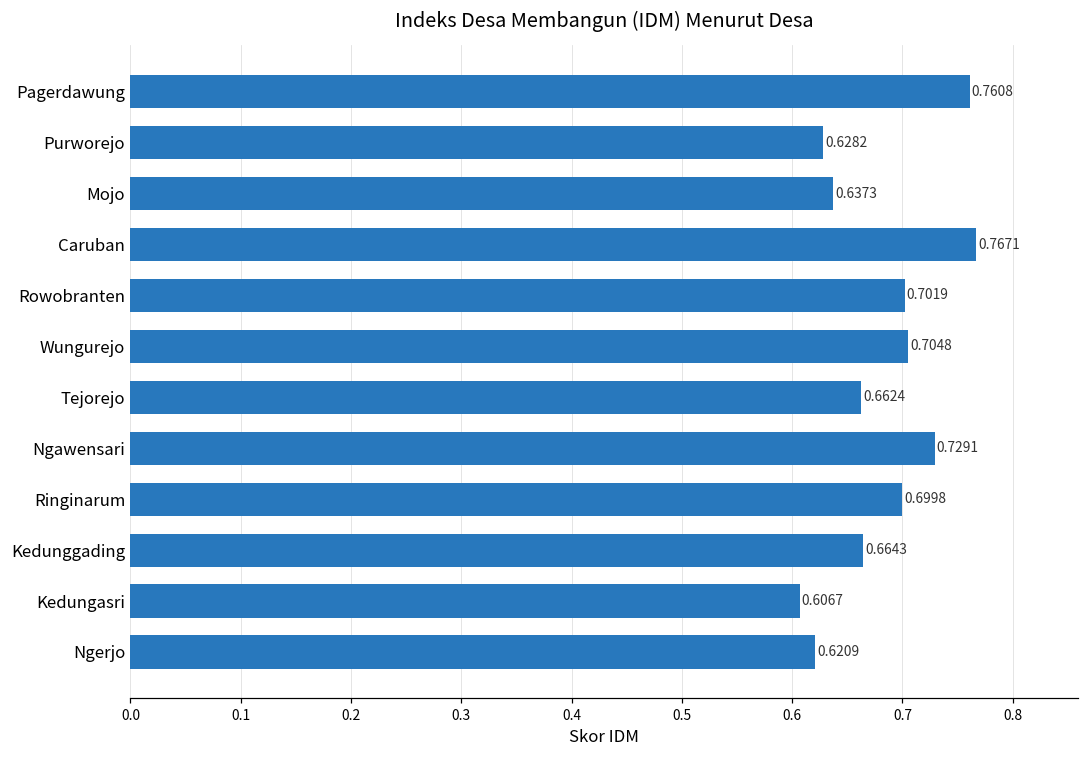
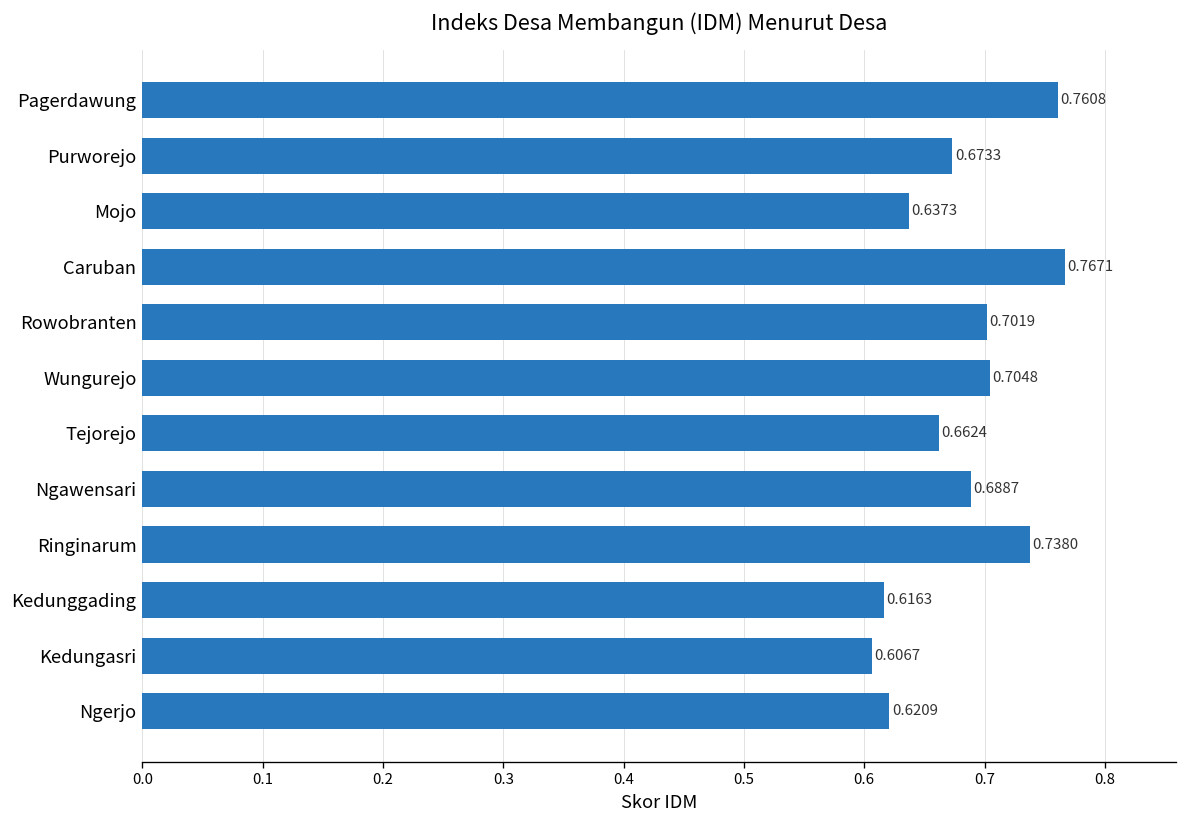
Purworejo: 0.6282 -> 0.6733
Ngawensari: 0.7291 -> 0.6887
Ringinarum: 0.6998 -> 0.7380
Kedunggading: 0.6643 -> 0.6163
